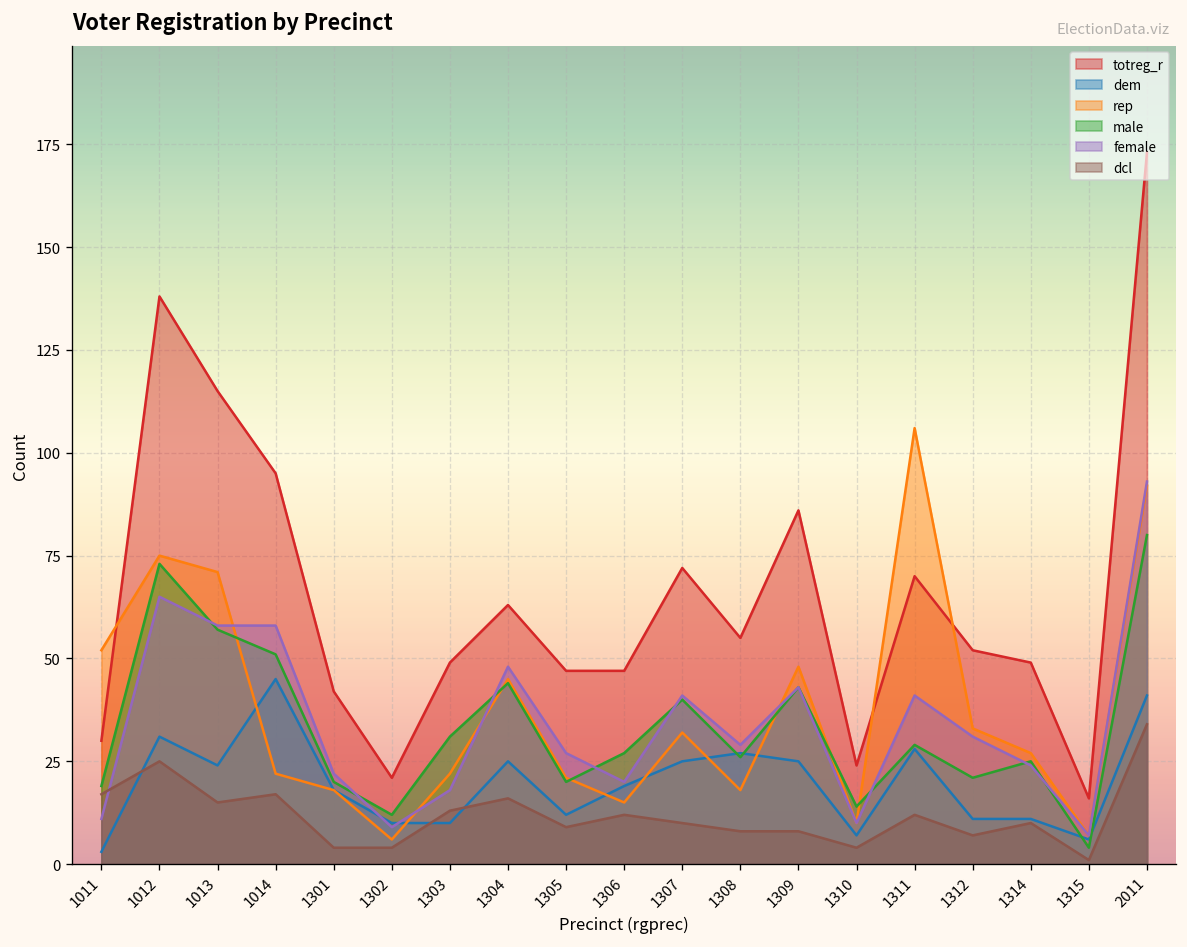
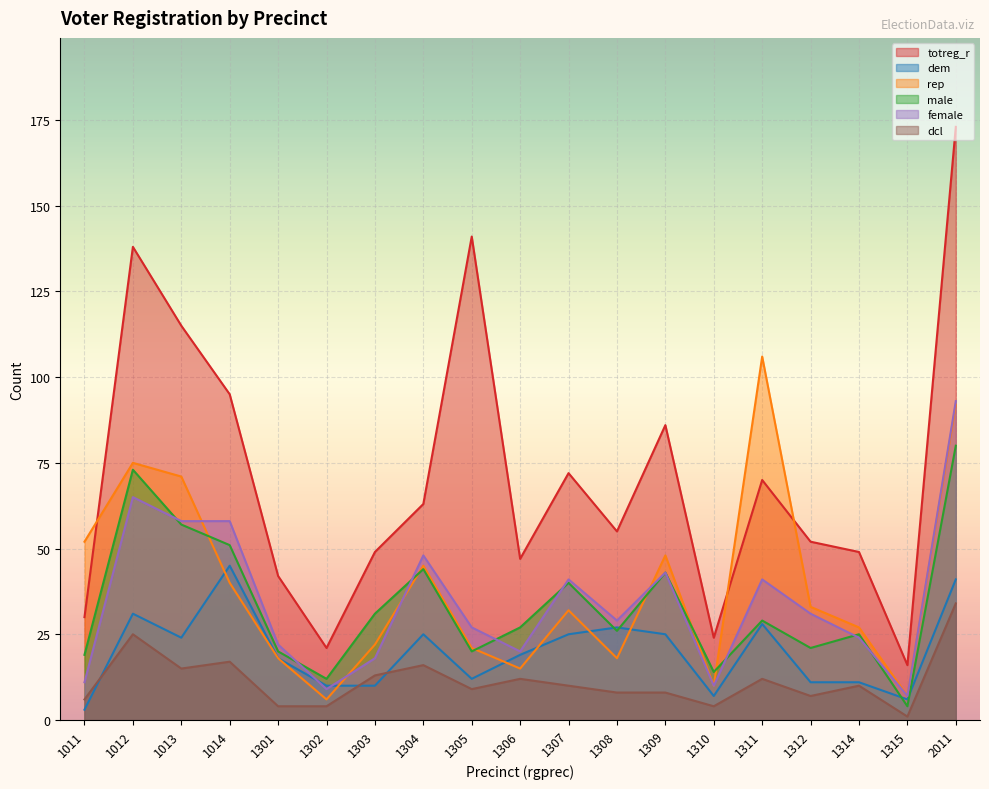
dcl, 1011: 17 -> 6
rep, 1014: 22 -> 40
totreg_r, 1305: 47 -> 141
